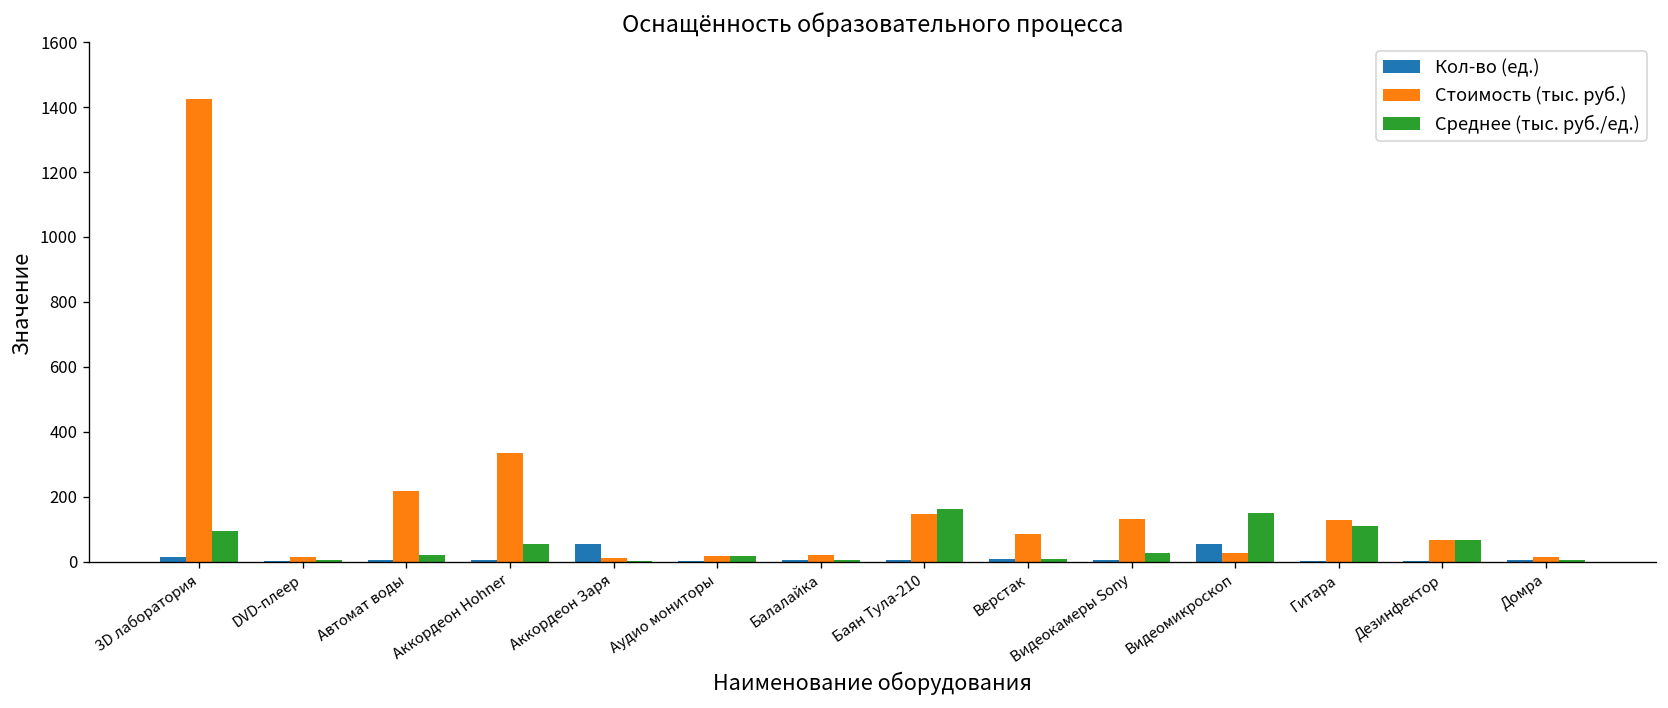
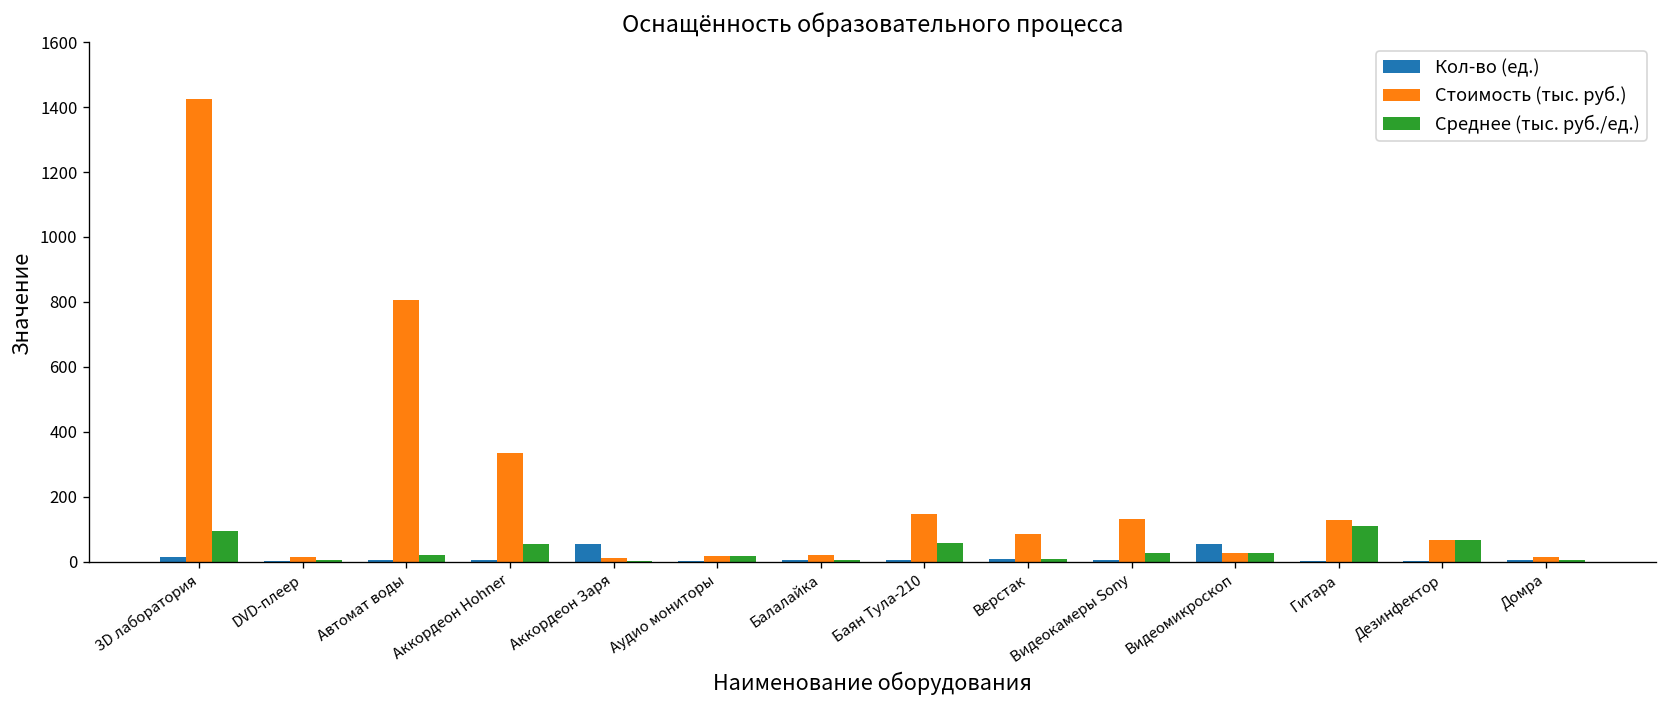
Стоимость (тыс. руб.), Автомат воды: 220 -> 810
Среднее (тыс. руб./ед.), Баян Тула-210: 160 -> 60
Среднее (тыс. руб./ед.), Видеомикроскоп: 150 -> 30
